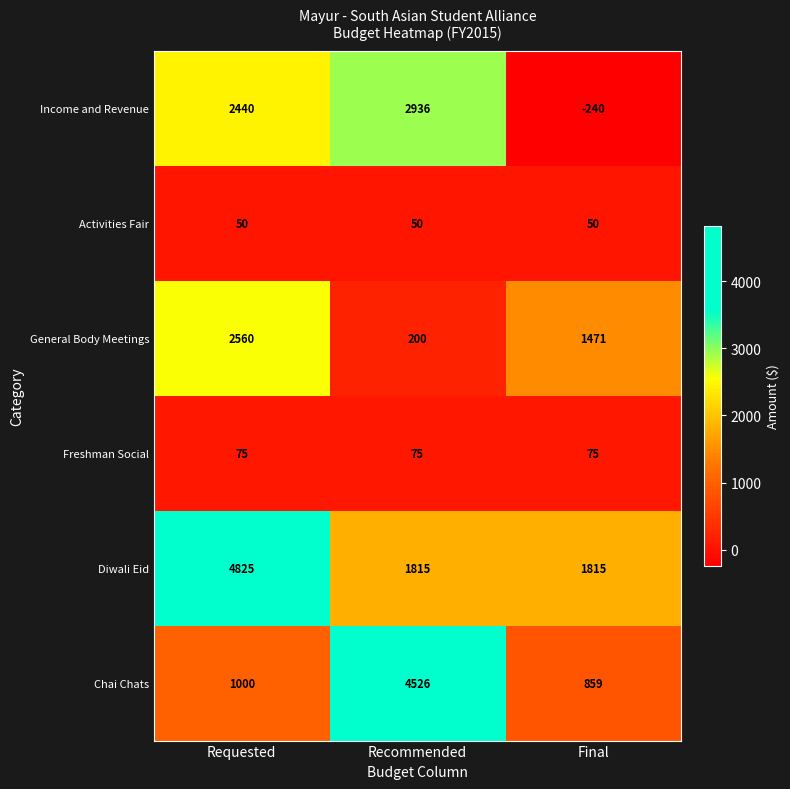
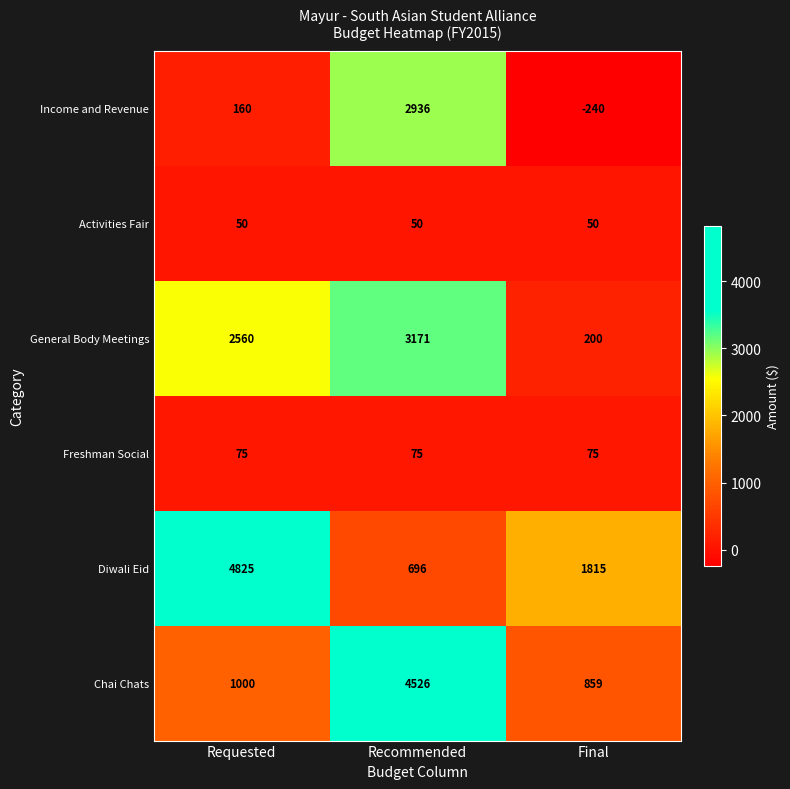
Income and Revenue, Requested: 2440 -> 160
General Body Meetings, Recommended: 200 -> 3171
General Body Meetings, Final: 1471 -> 200
Diwali Eid, Recommended: 1815 -> 696
